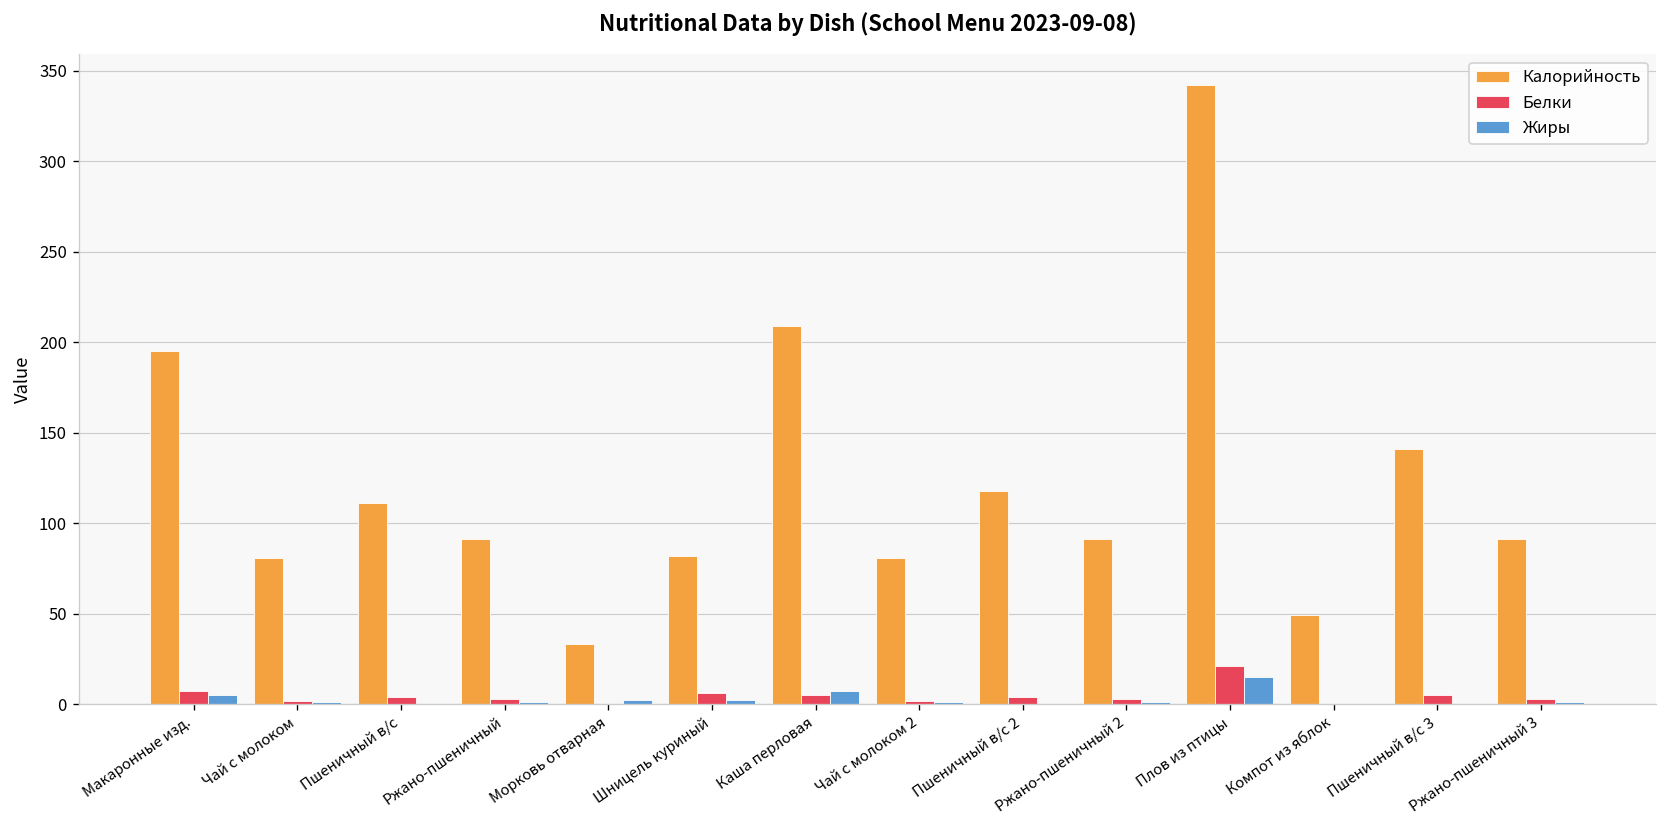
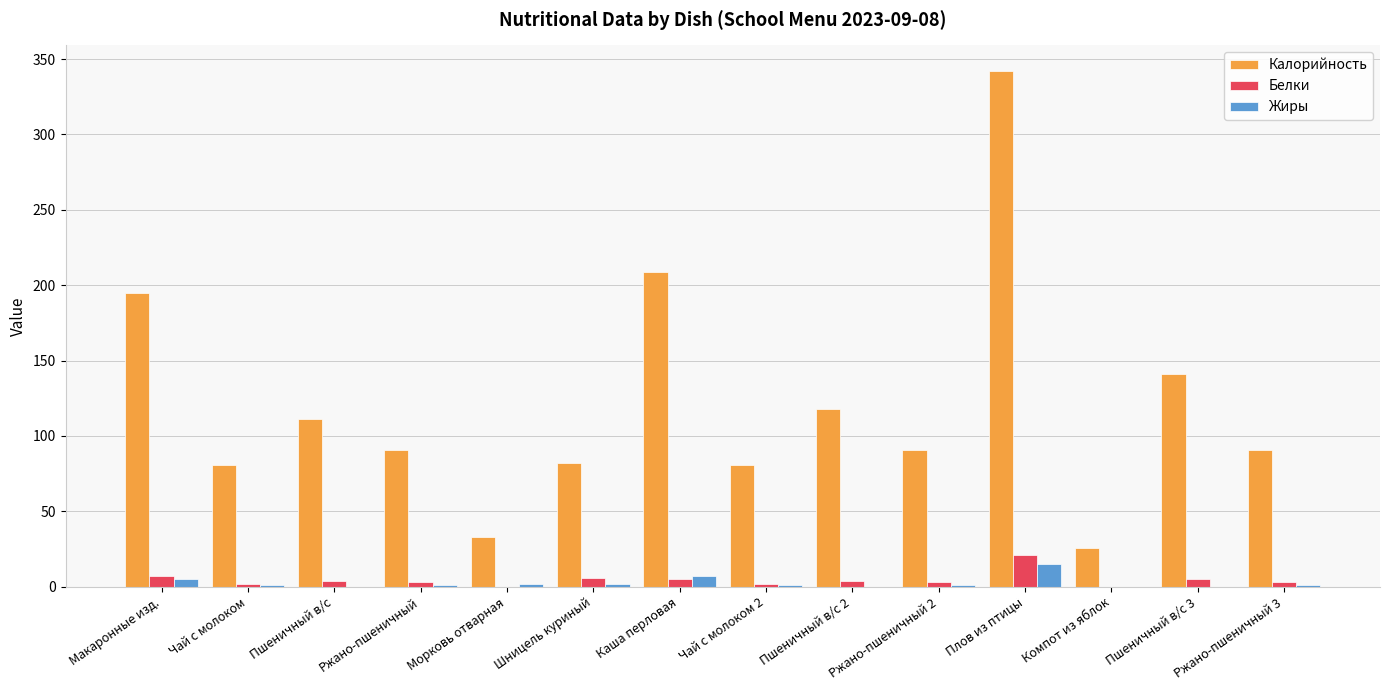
Калорийность, Компот из яблок: 49 -> 26
